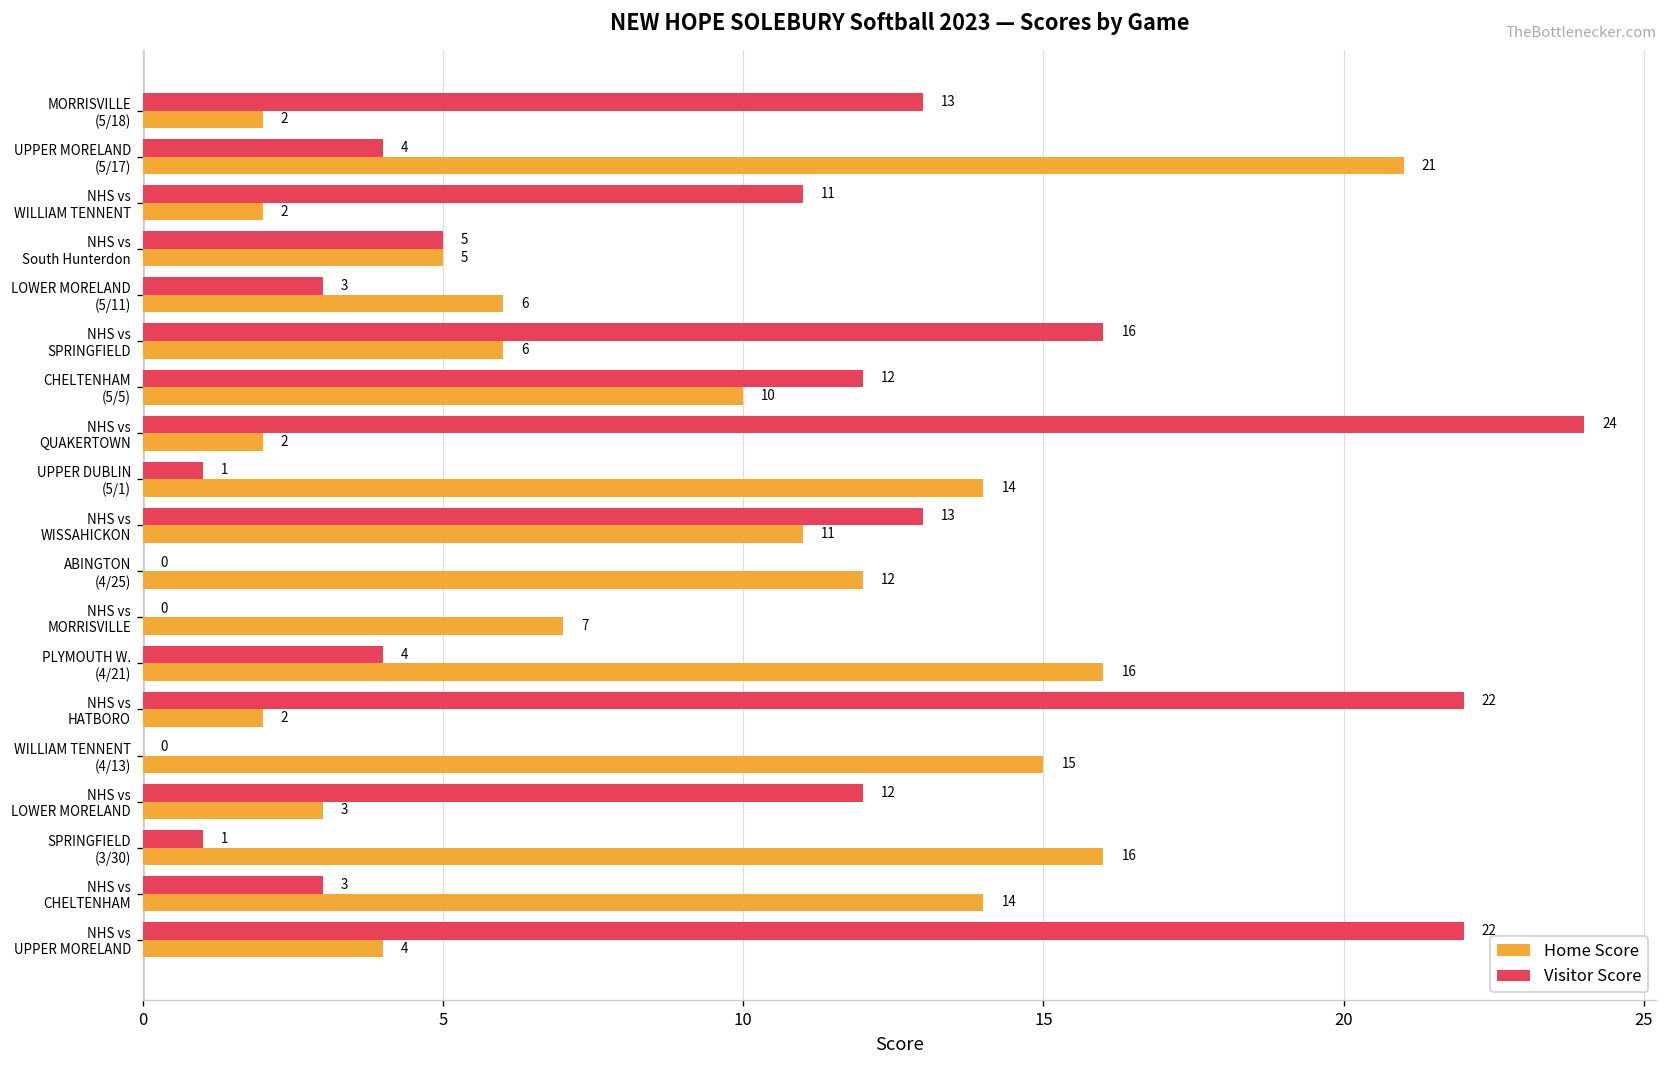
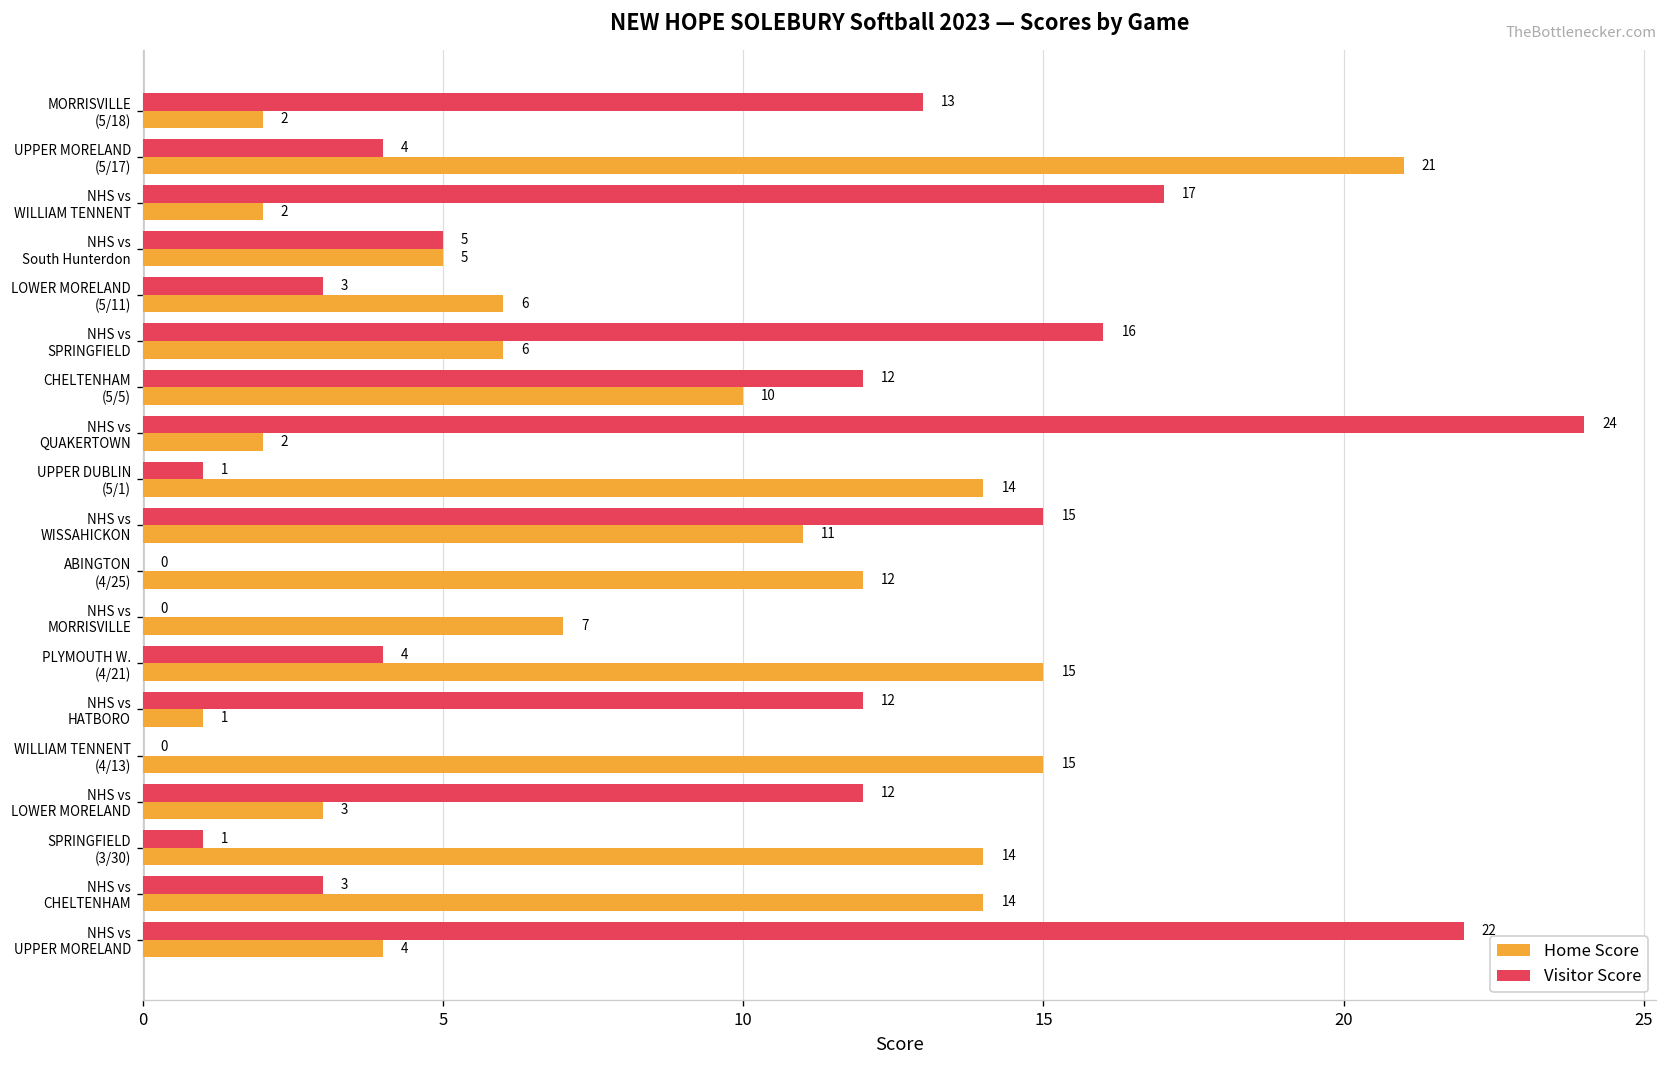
Visitor Score, NHS vs WILLIAM TENNENT: 11 -> 17
Visitor Score, NHS vs WISSAHICKON: 13 -> 15
Home Score, PLYMOUTH W. (4/21): 16 -> 15
Visitor Score, NHS vs HATBORO: 22 -> 12
Home Score, NHS vs HATBORO: 2 -> 1
Home Score, SPRINGFIELD (3/30): 16 -> 14
